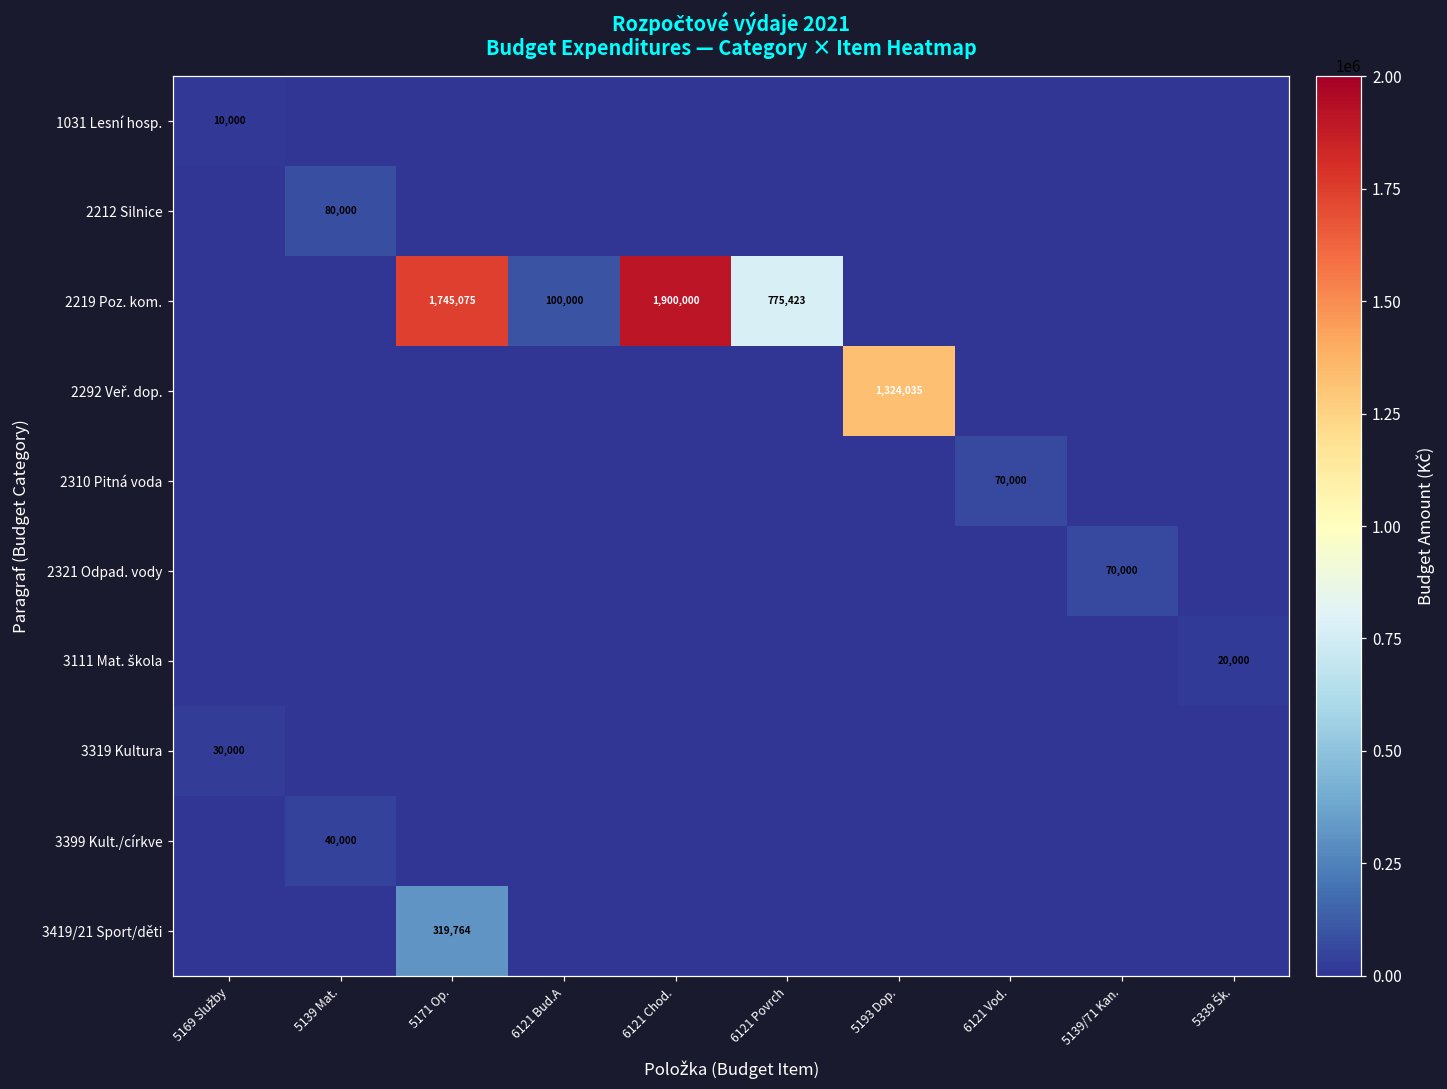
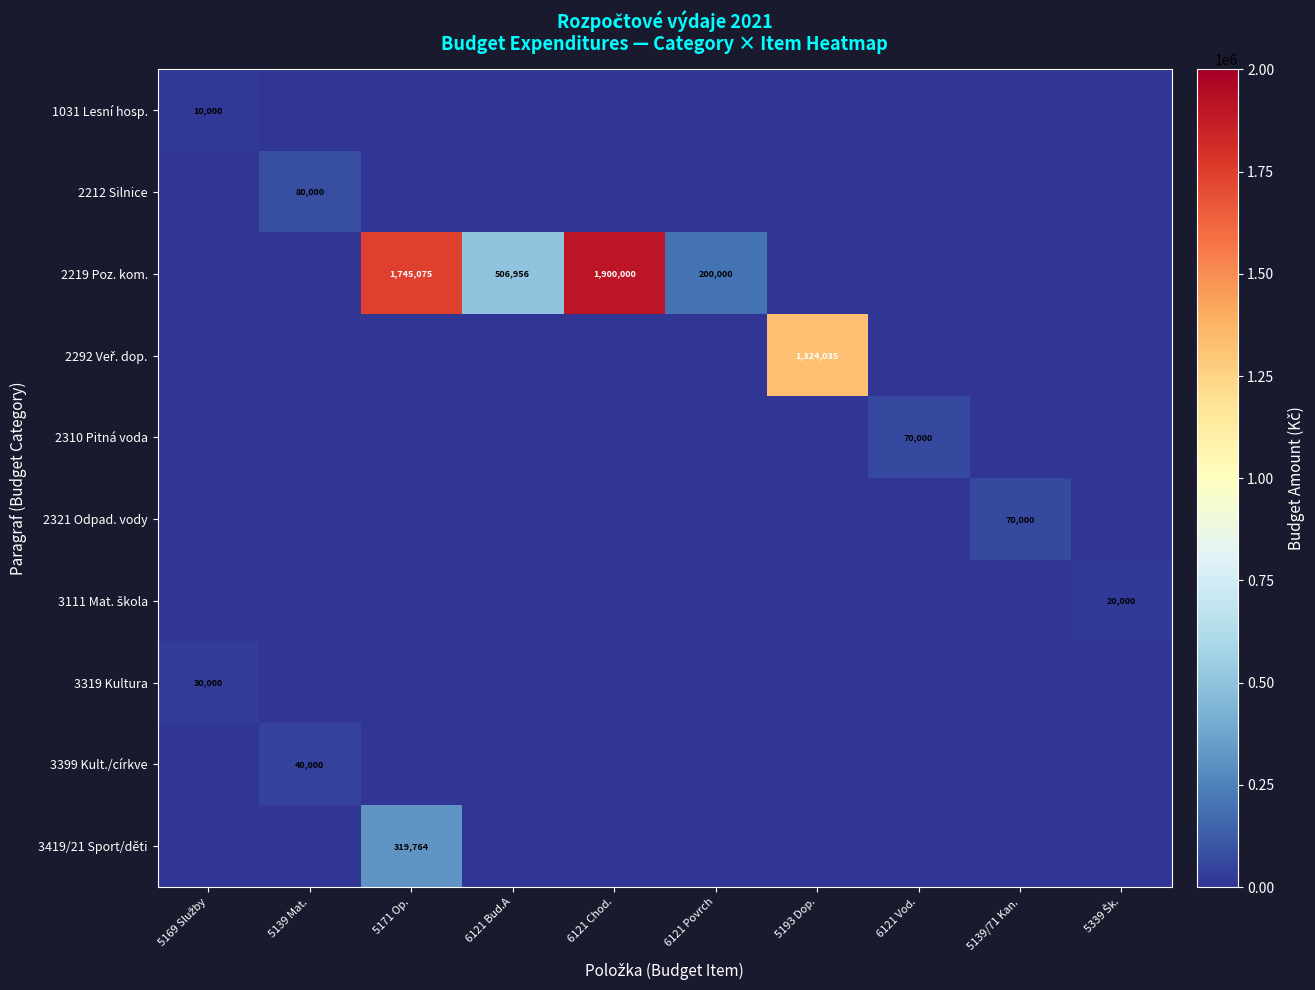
2219 Poz. kom., 6121 Bud.A: 100,000 -> 506,956
2219 Poz. kom., 6121 Povrch: 775,423 -> 200,000
